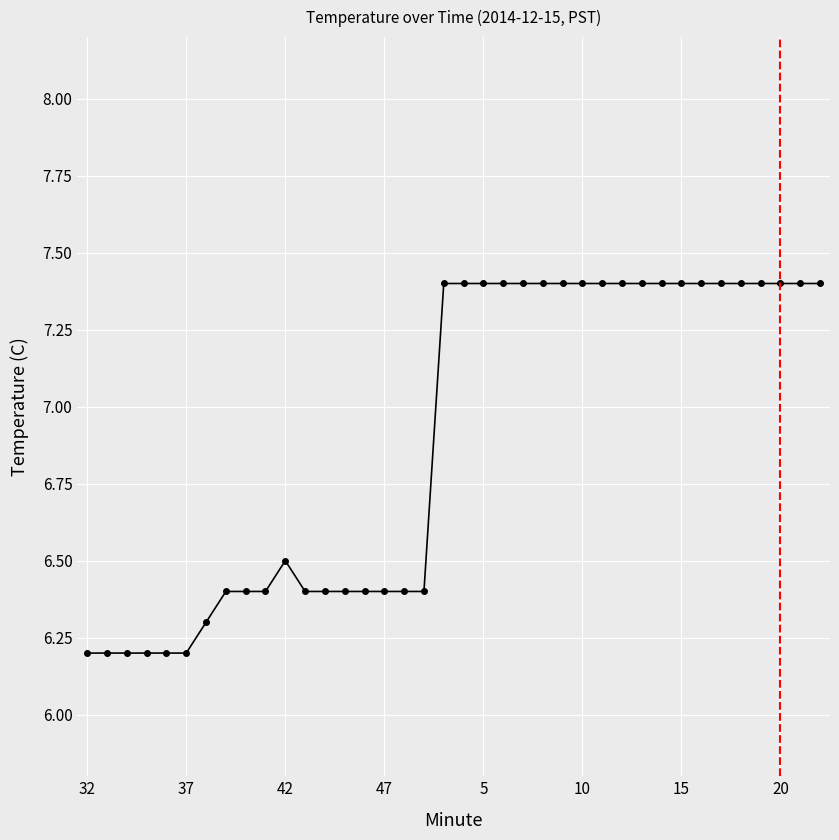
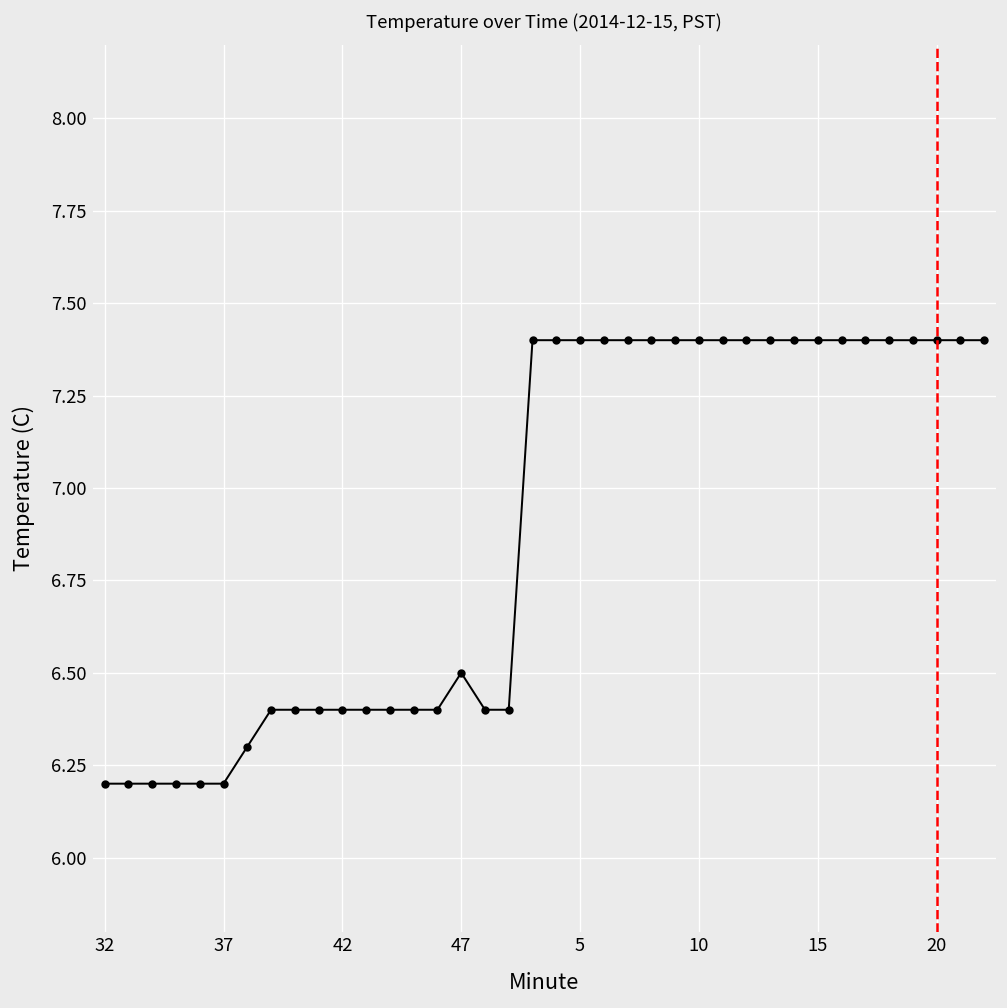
42: 6.5 -> 6.4
47: 6.4 -> 6.5
